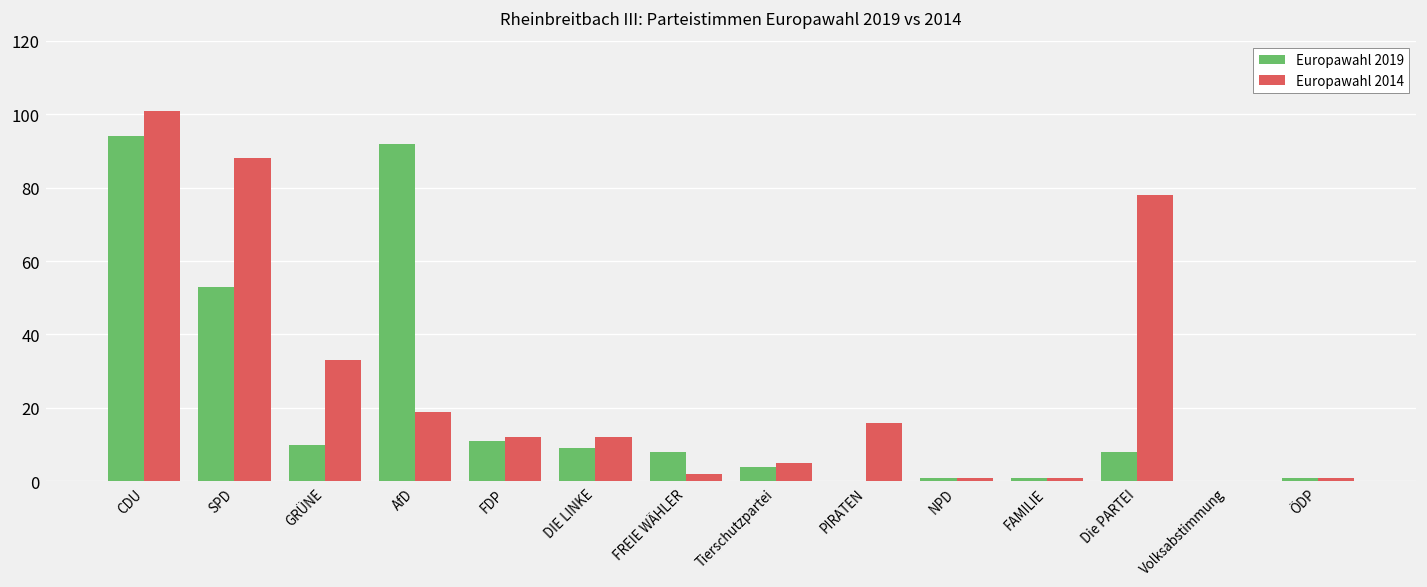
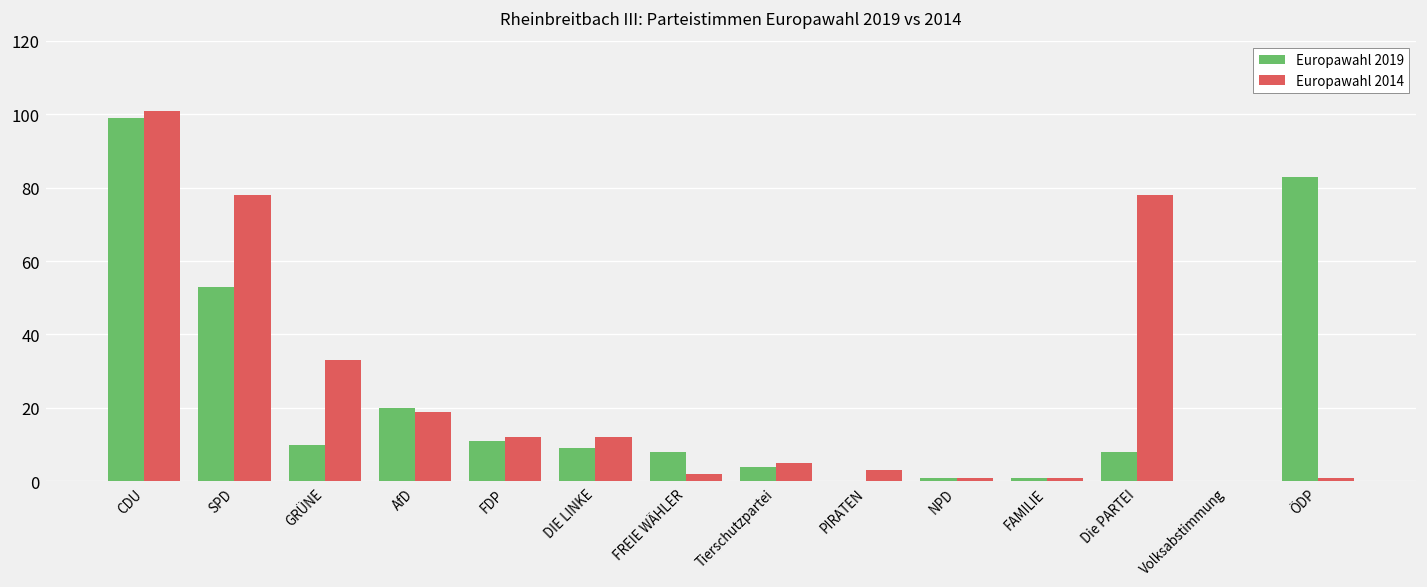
Europawahl 2019, CDU: 94 -> 99
Europawahl 2014, SPD: 88 -> 78
Europawahl 2019, AfD: 92 -> 20
Europawahl 2014, PIRATEN: 16 -> 3
Europawahl 2019, ÖDP: 1 -> 83
